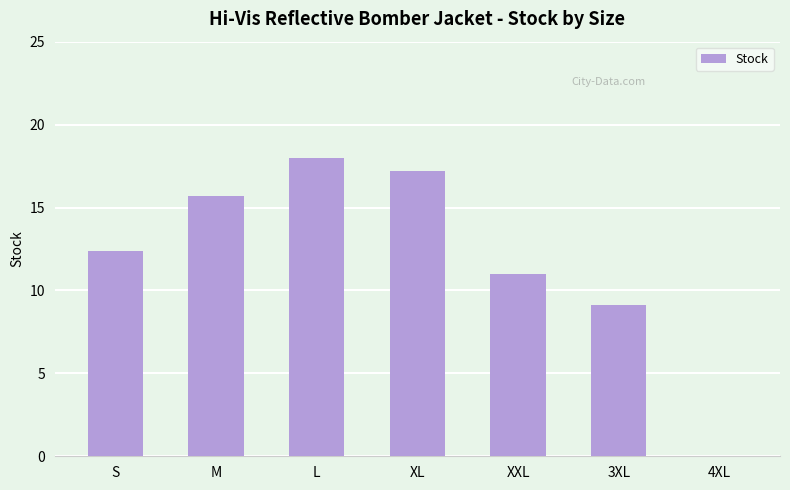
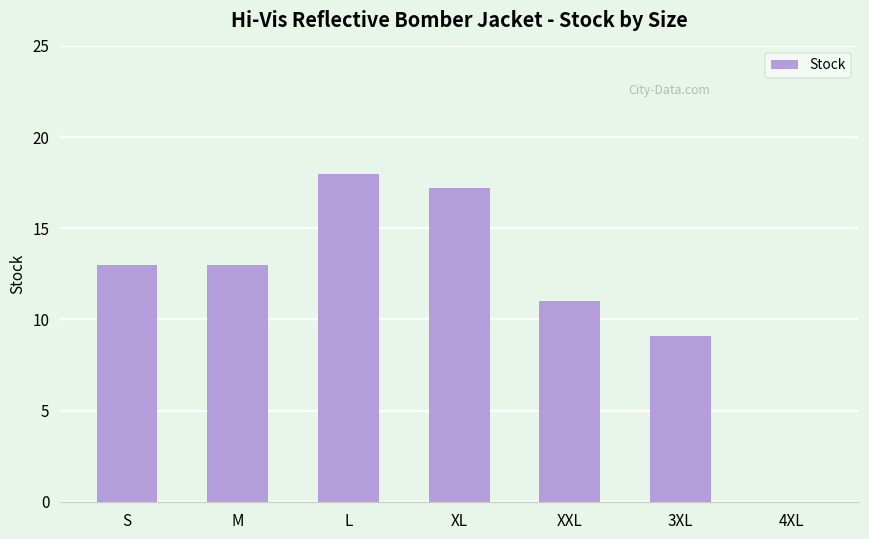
S: 12.4 -> 13.0
M: 15.7 -> 13.0
